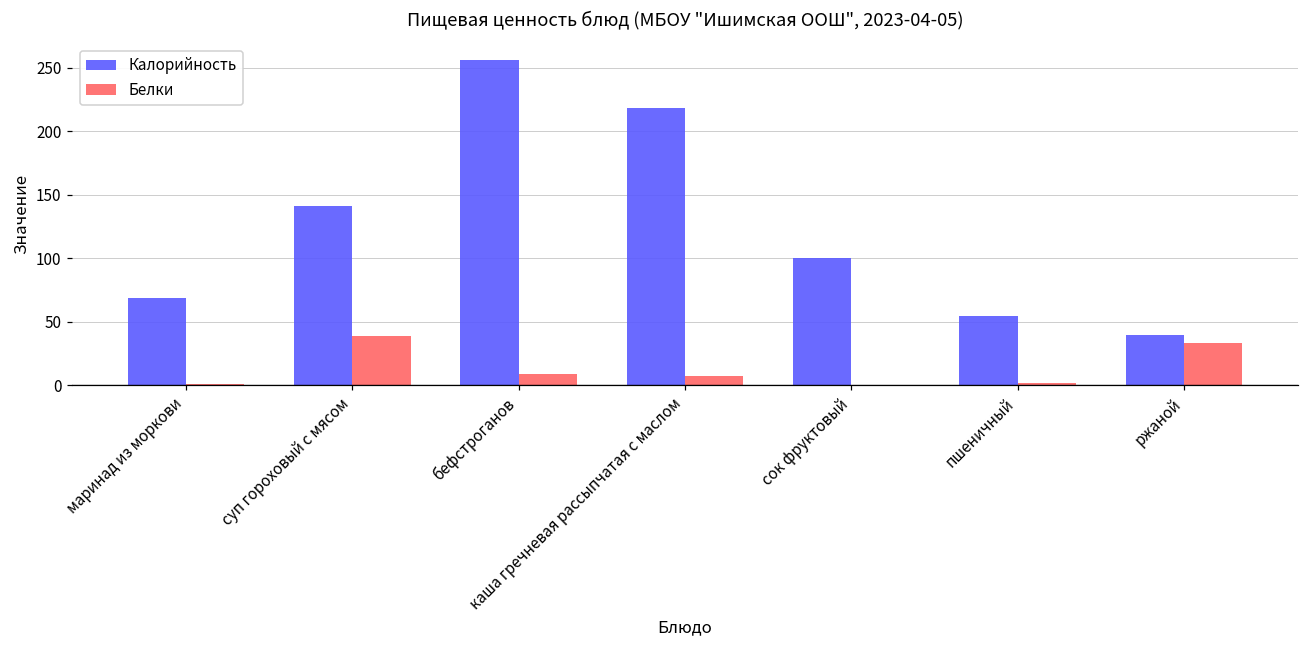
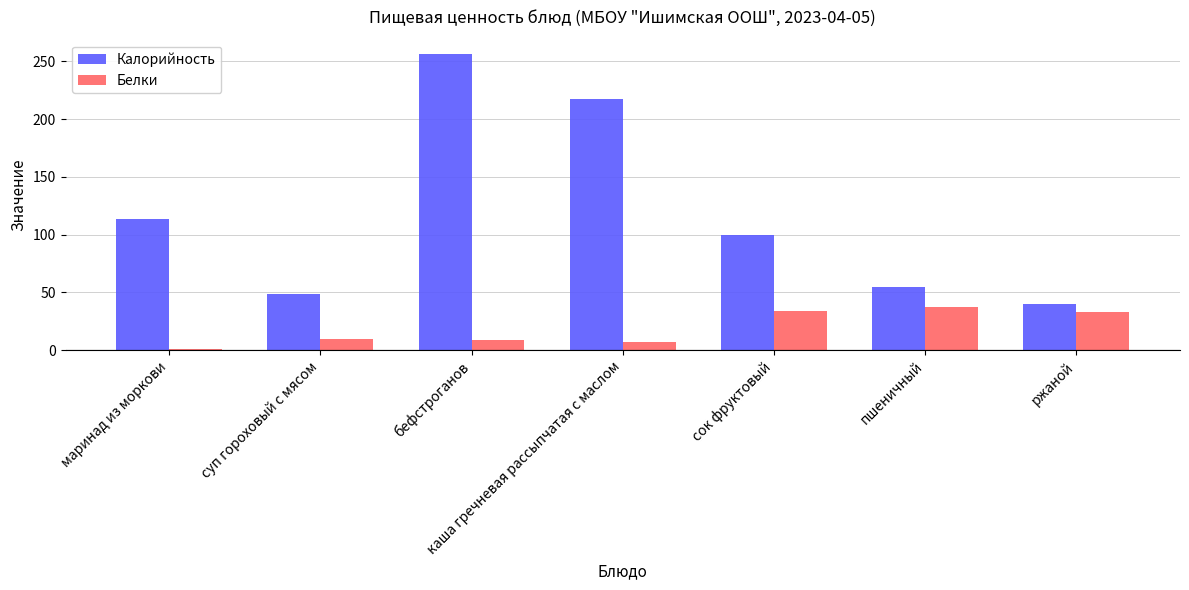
Калорийность, маринад из моркови: 69 -> 114
Калорийность, суп гороховый с мясом: 141 -> 49
Белки, суп гороховый с мясом: 38 -> 9
Белки, сок фруктовый: 0 -> 34
Белки, пшеничный: 2 -> 37
